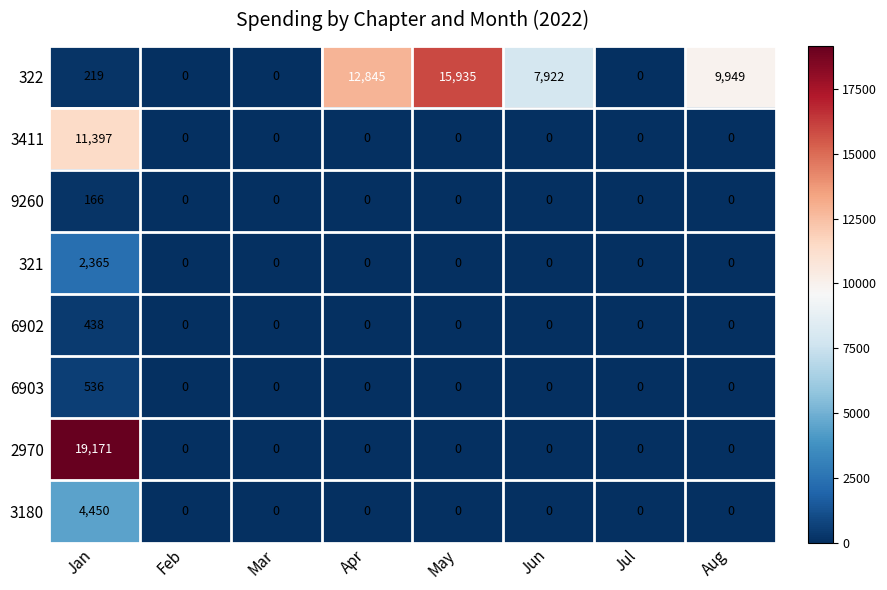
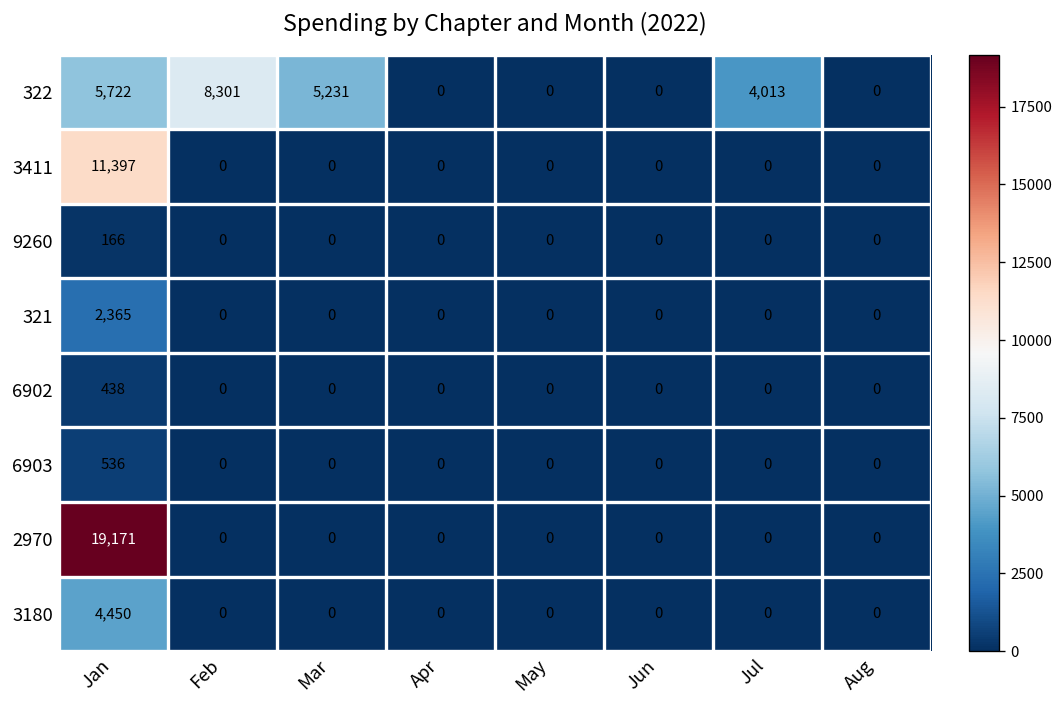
322, Jan: 219 -> 5,722
322, Feb: 0 -> 8,301
322, Mar: 0 -> 5,231
322, Apr: 12,845 -> 0
322, May: 15,935 -> 0
322, Jun: 7,922 -> 0
322, Jul: 0 -> 4,013
322, Aug: 9,949 -> 0
